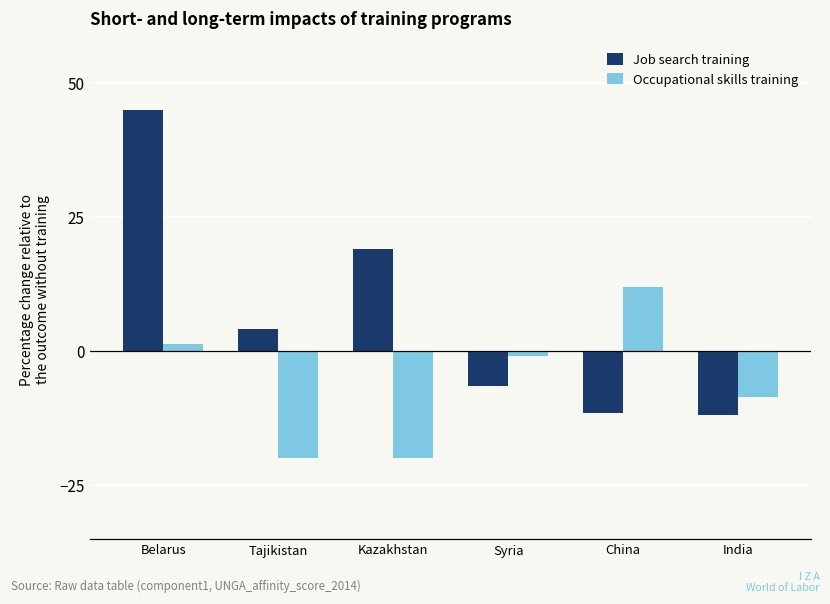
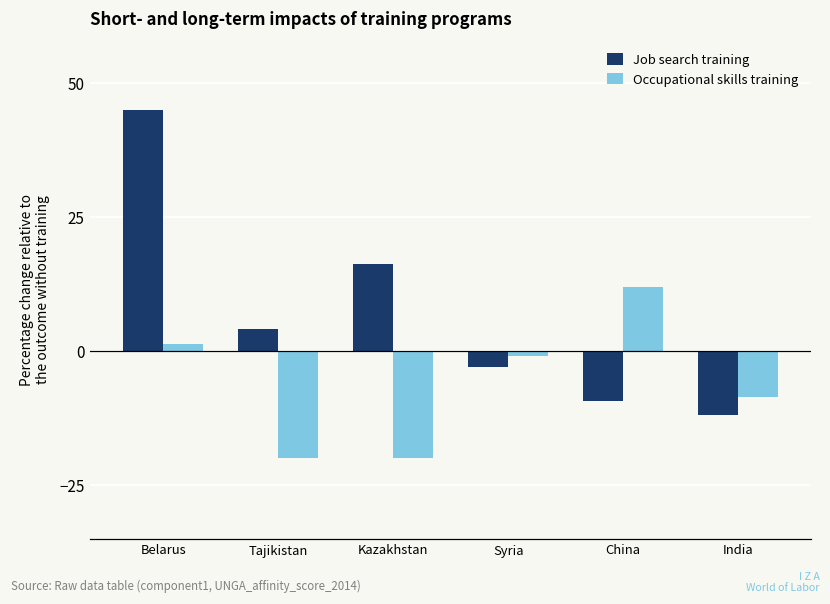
Job search training, Kazakhstan: 19 -> 16
Job search training, Syria: -6 -> -3
Job search training, China: -12 -> -9
